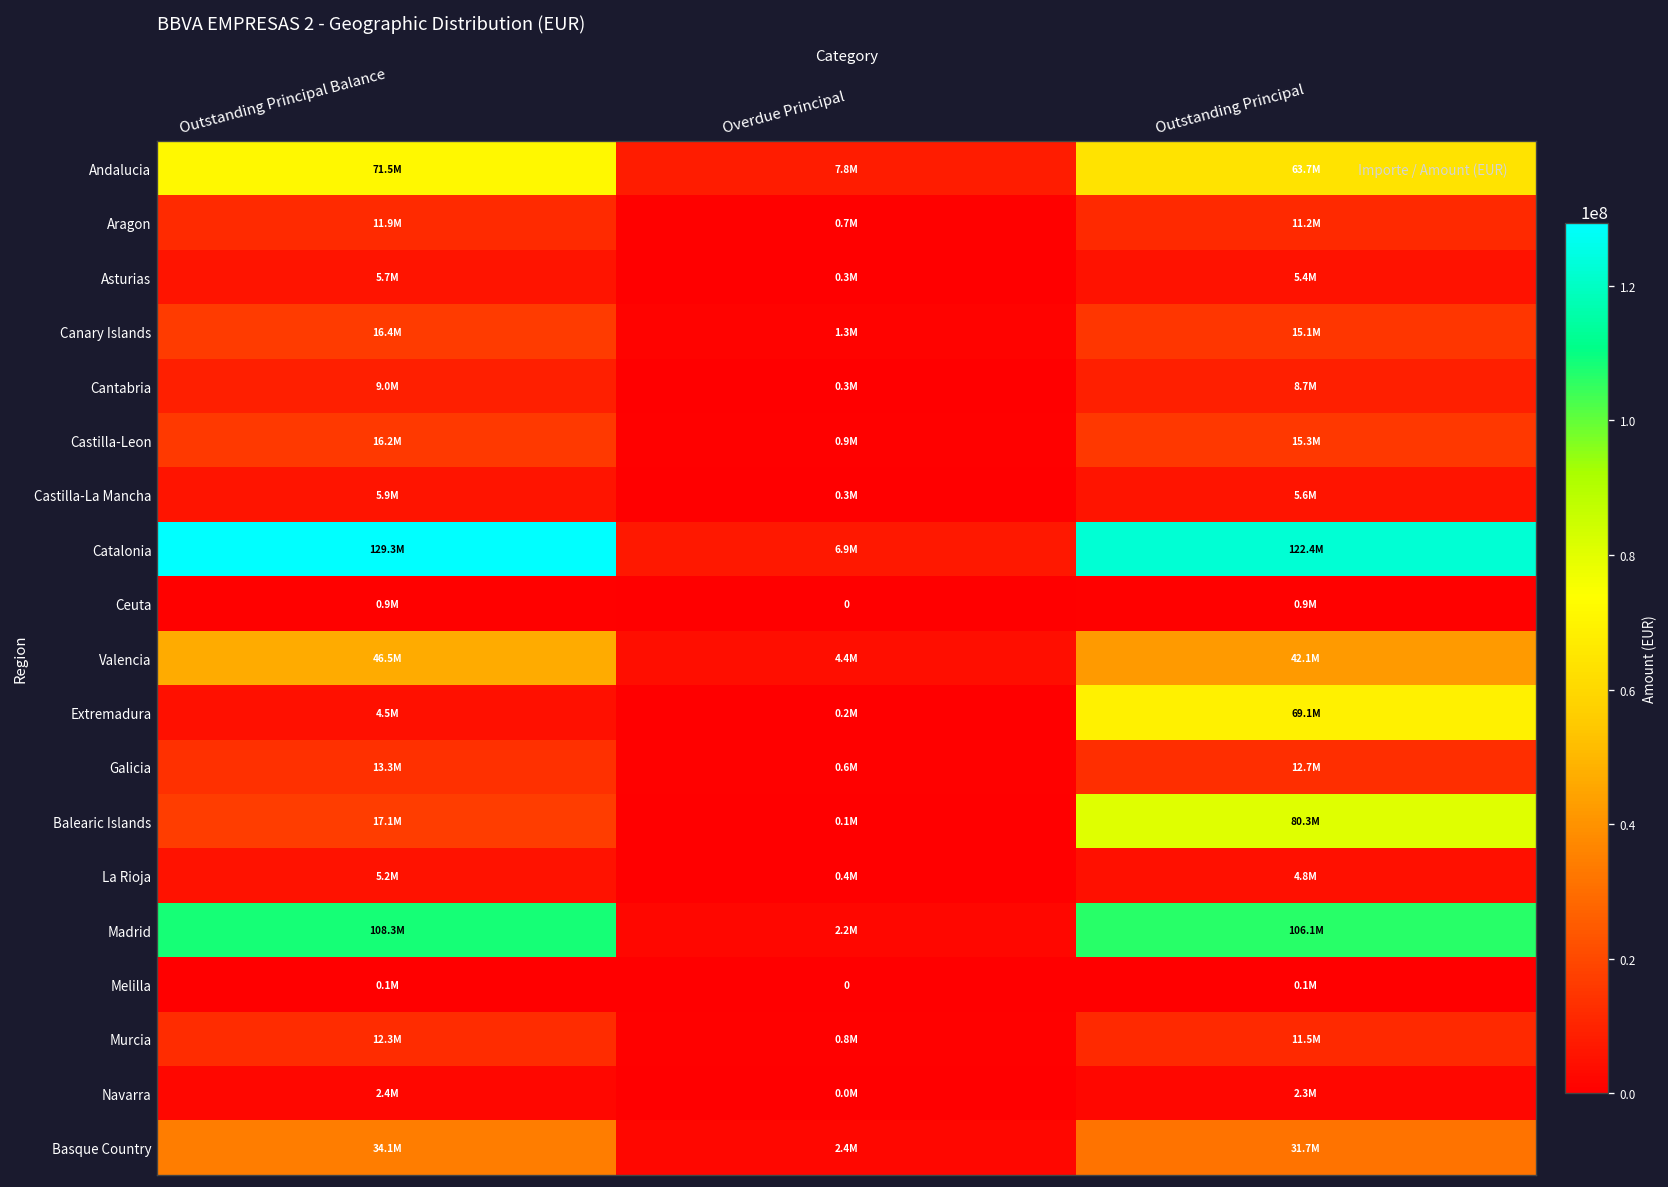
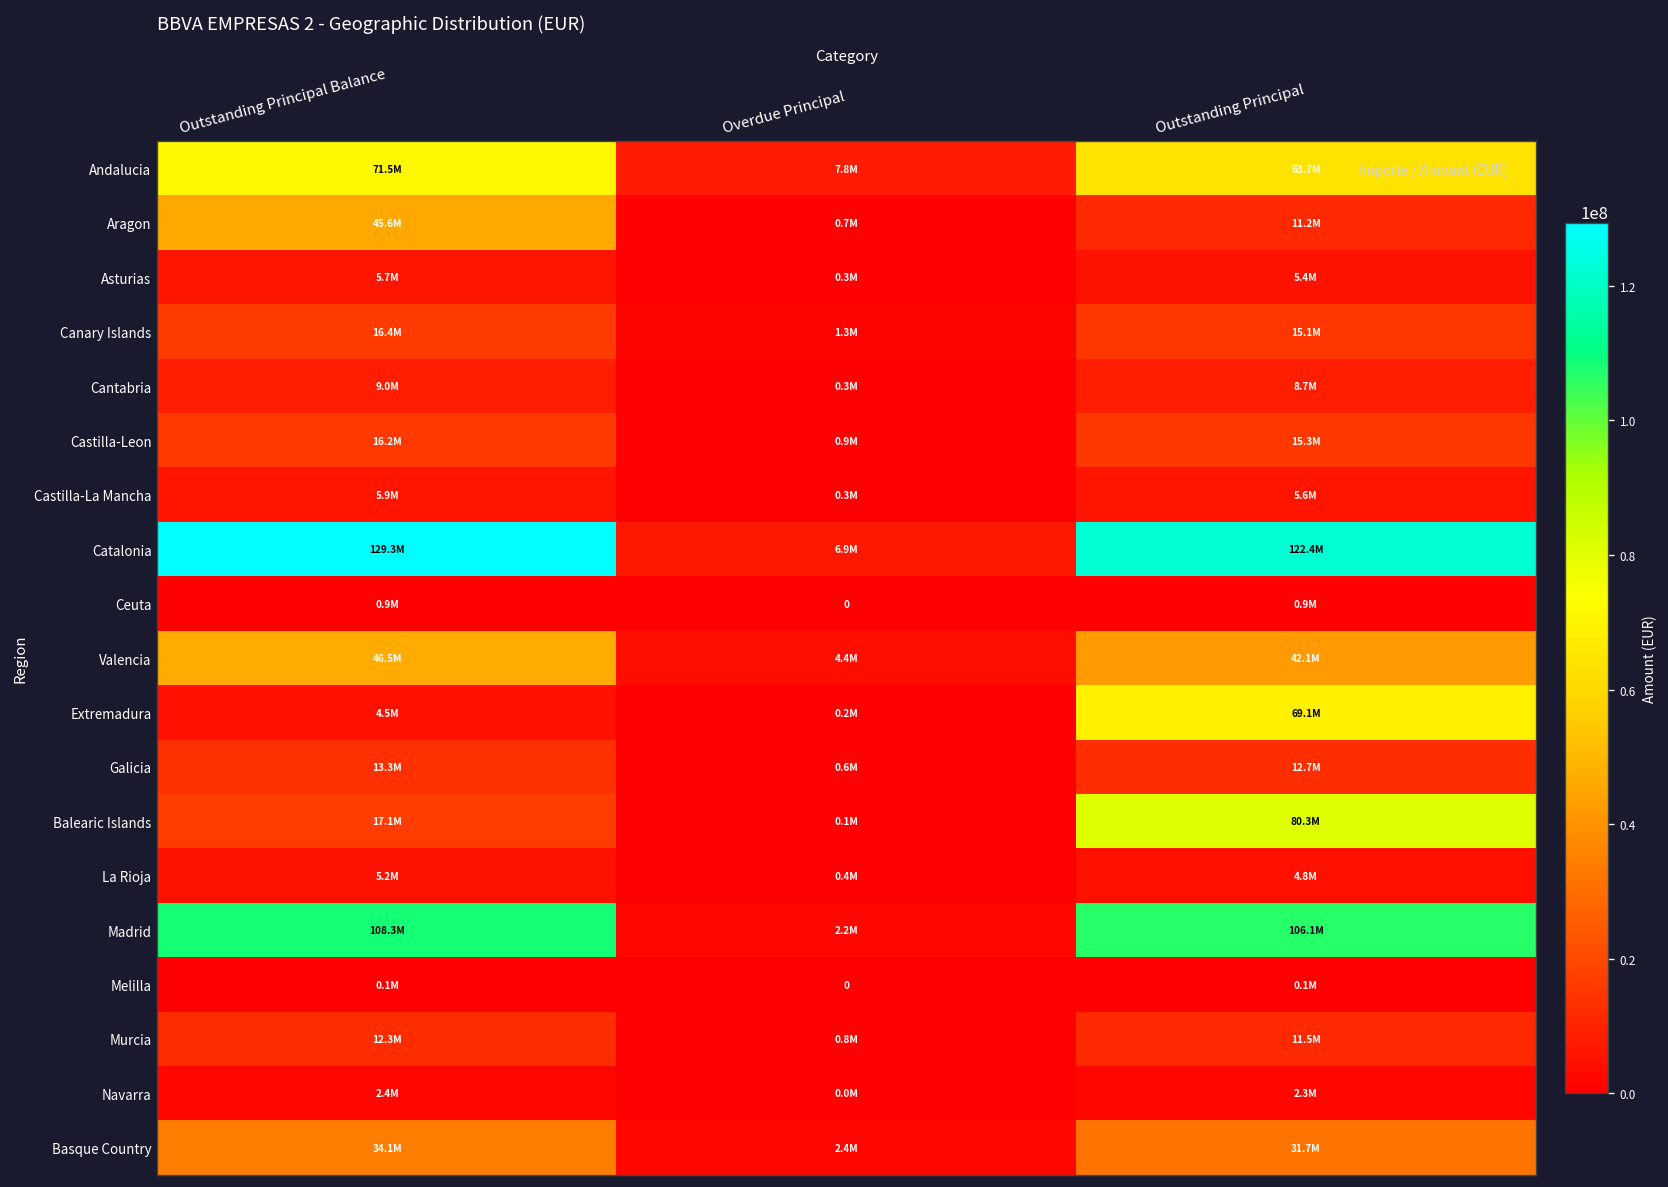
Aragon, Outstanding Principal Balance: 11.9M -> 45.6M
